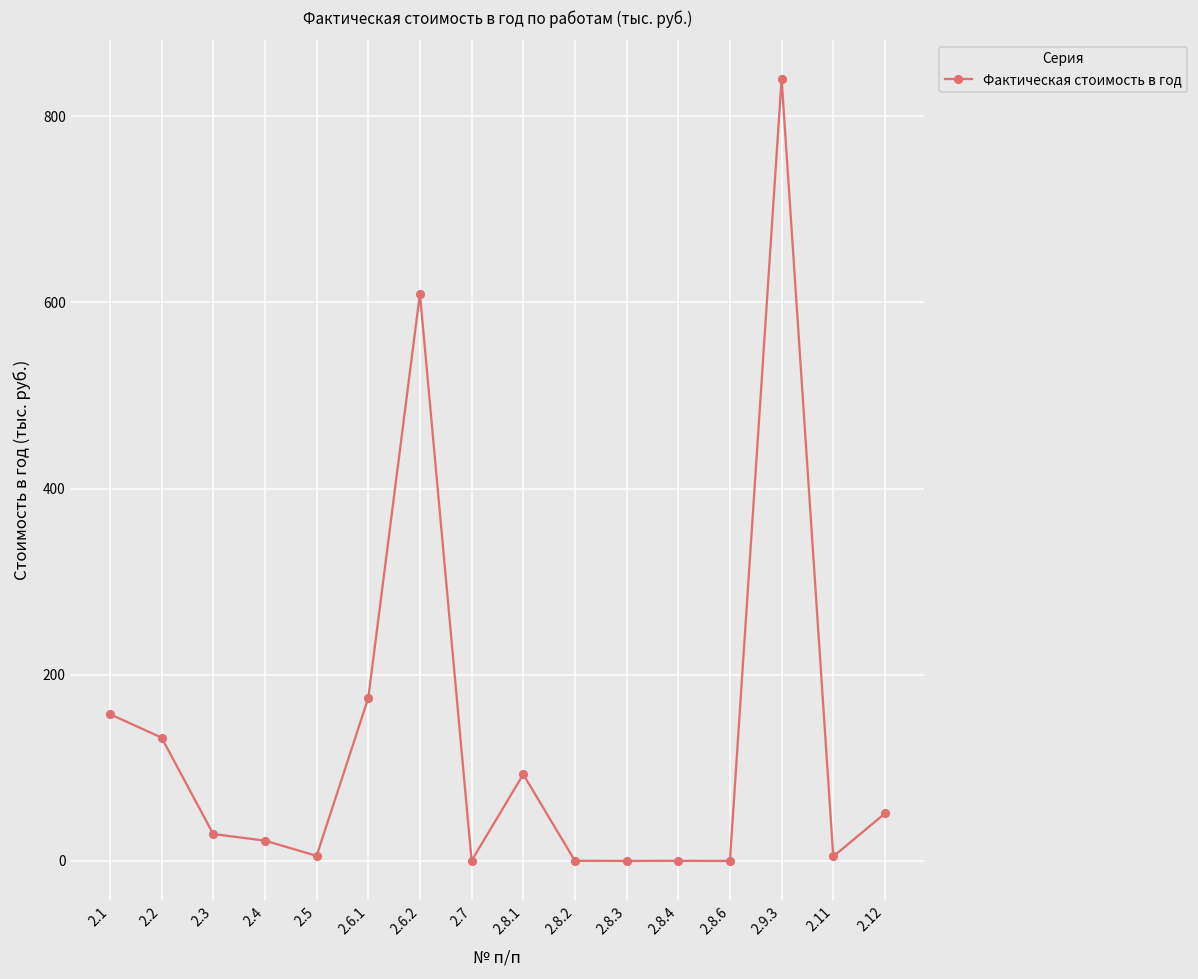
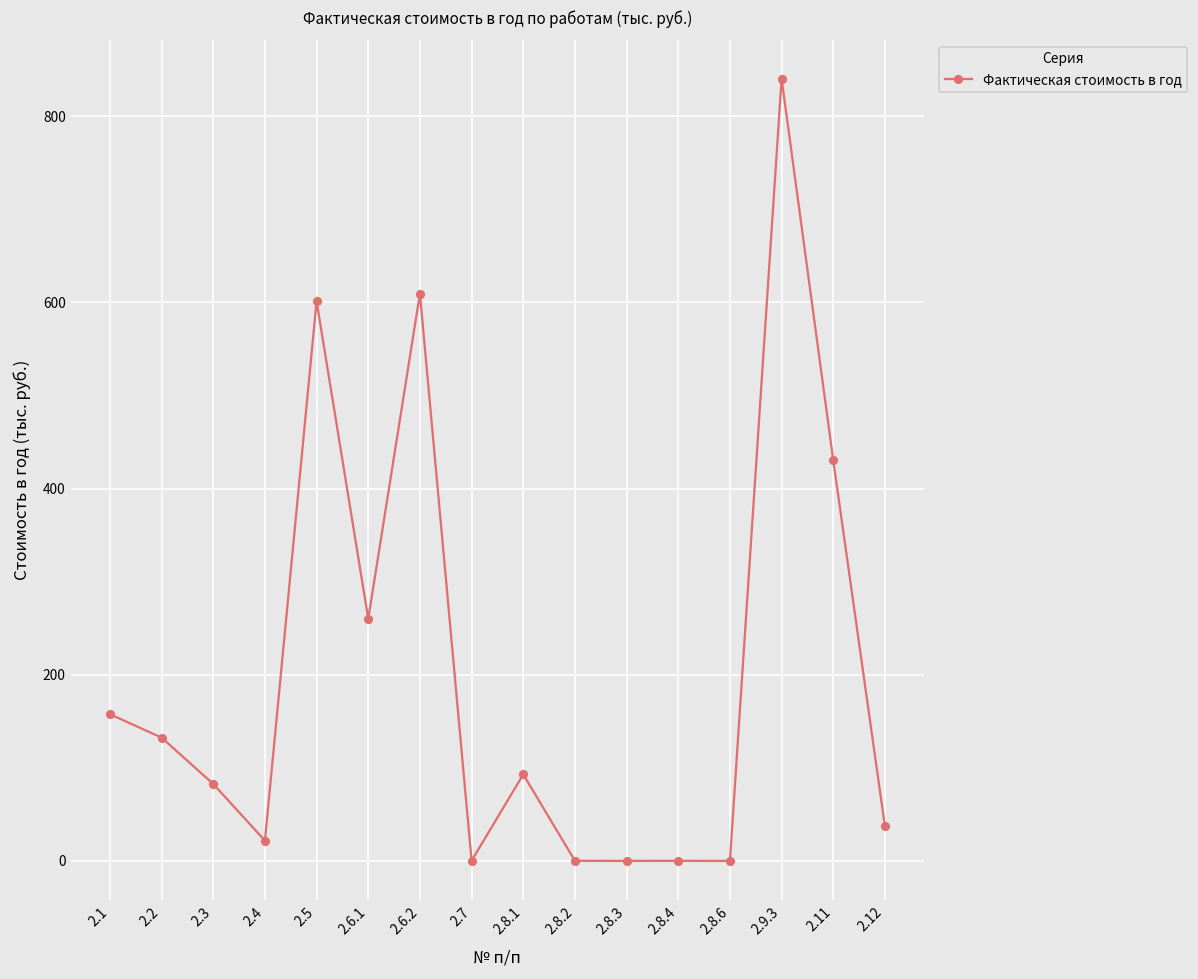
2.3: 30 -> 80
2.5: 10 -> 600
2.6.1: 170 -> 260
2.11: 0 -> 430
2.12: 50 -> 40
